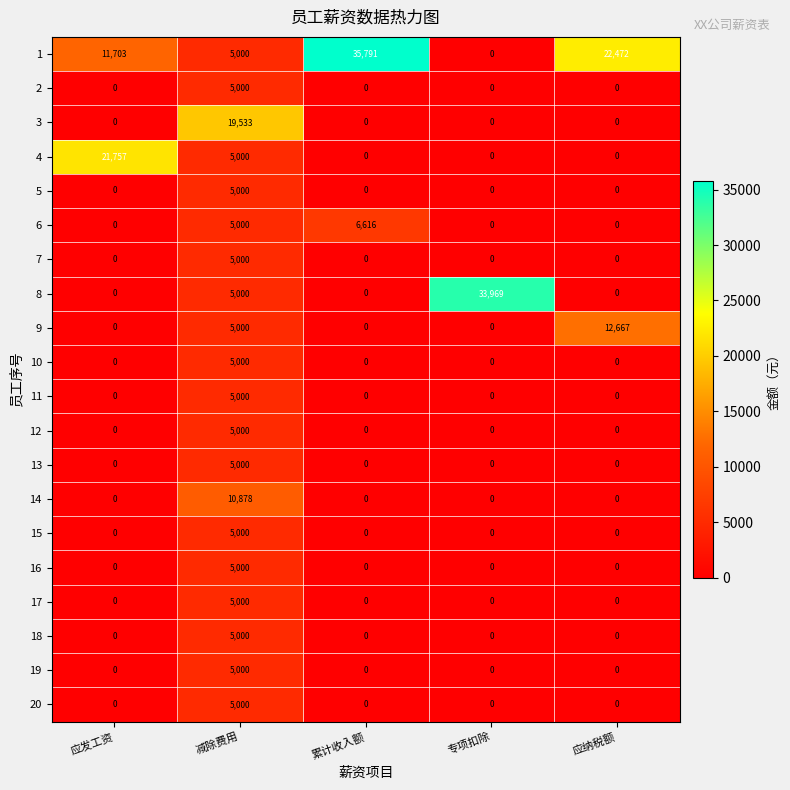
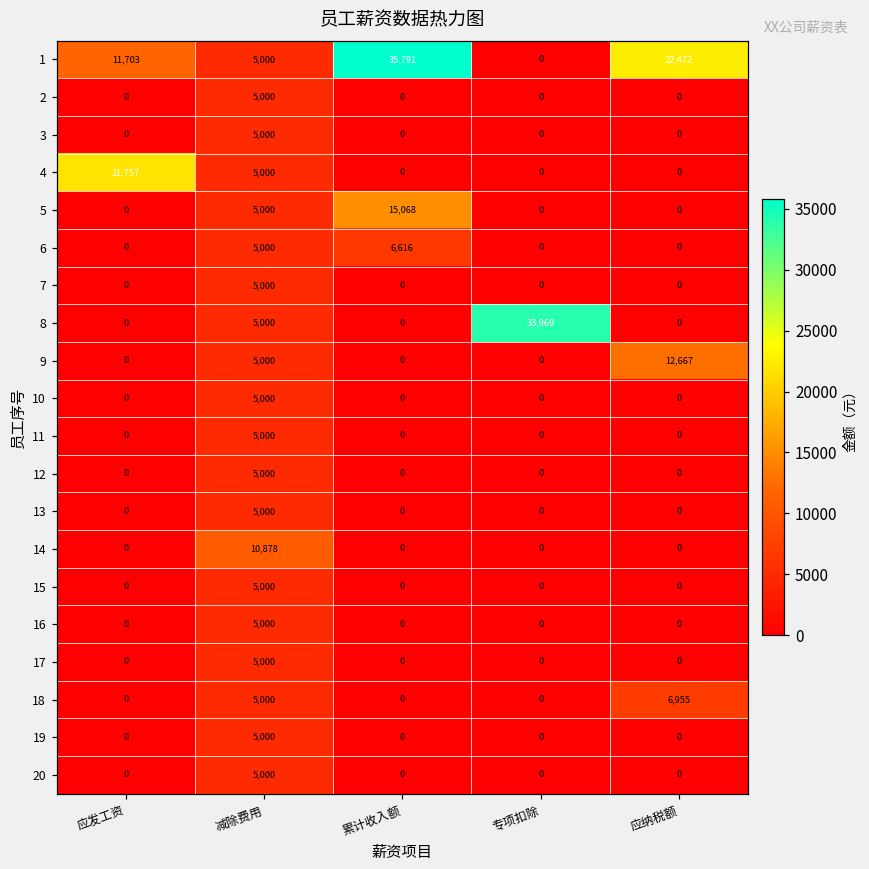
3, 减除费用: 19,533 -> 5,000
5, 累计收入额: 0 -> 15,068
18, 应纳税额: 0 -> 6,955
